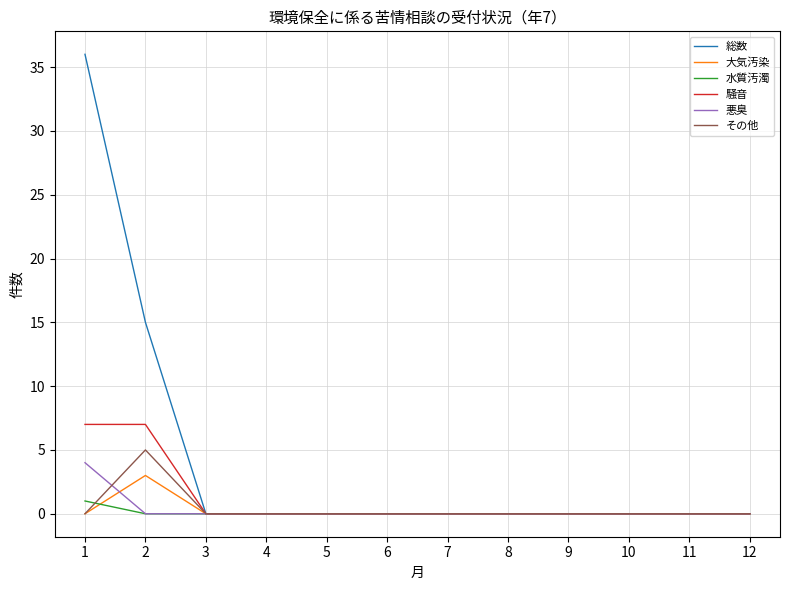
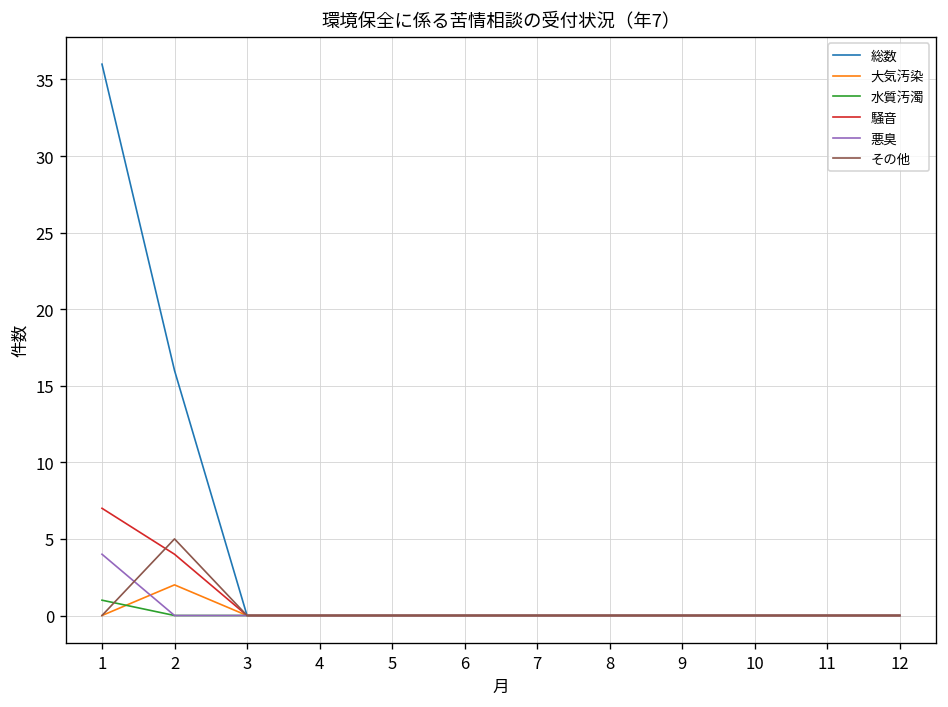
総数, 2: 15 -> 16
大気汚染, 2: 3 -> 2
騒音, 2: 7 -> 4
